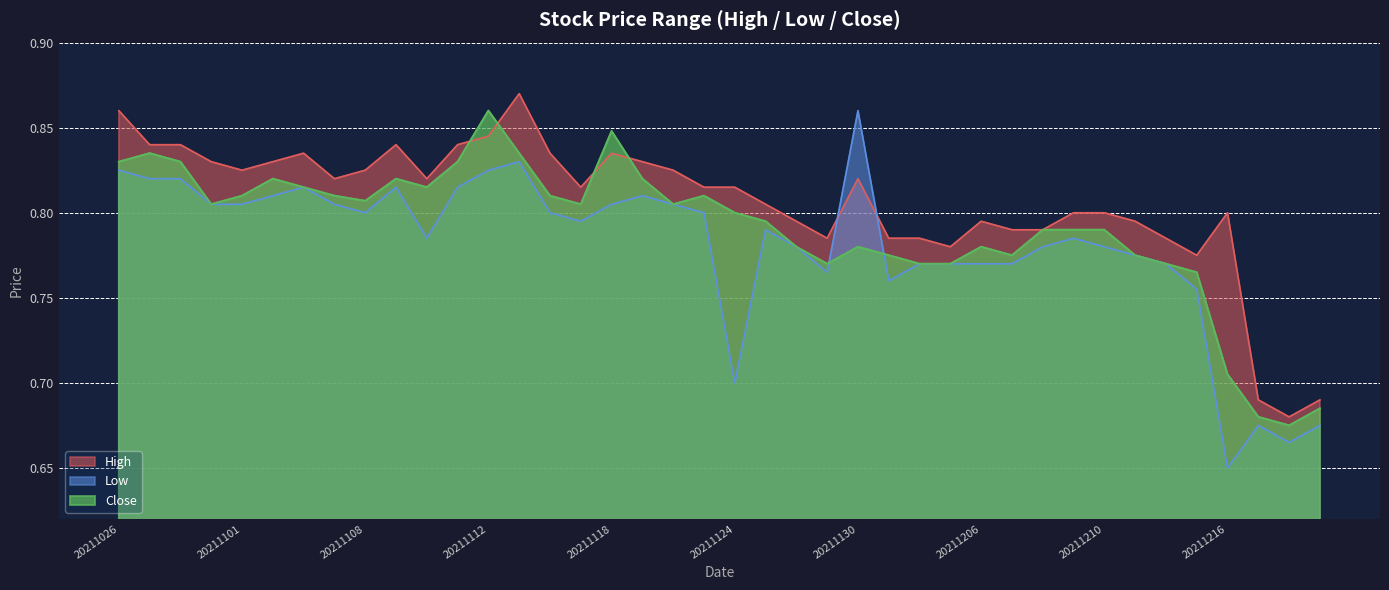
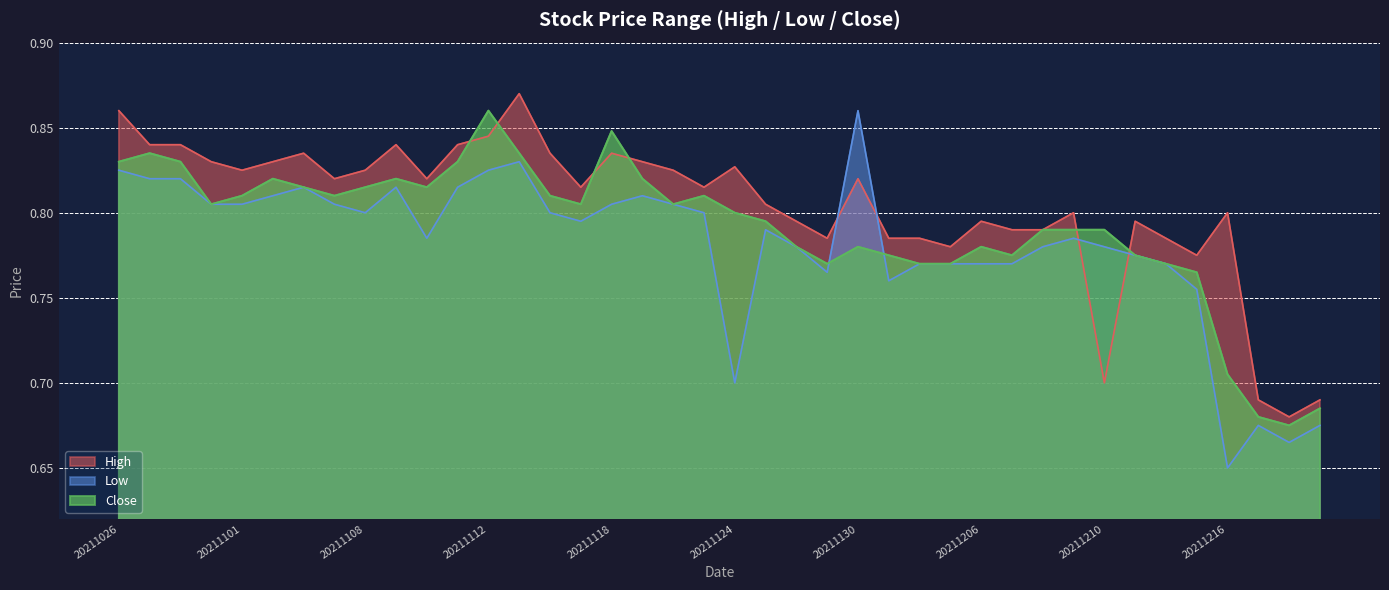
Close, 20211108: 0.807 -> 0.815
High, 20211124: 0.815 -> 0.827
High, 20211210: 0.8 -> 0.7
